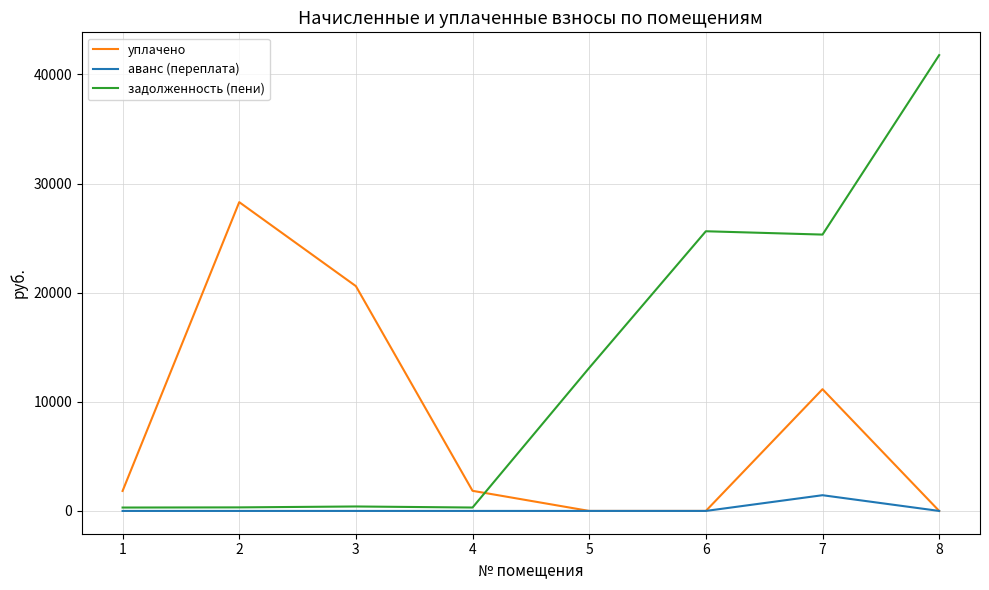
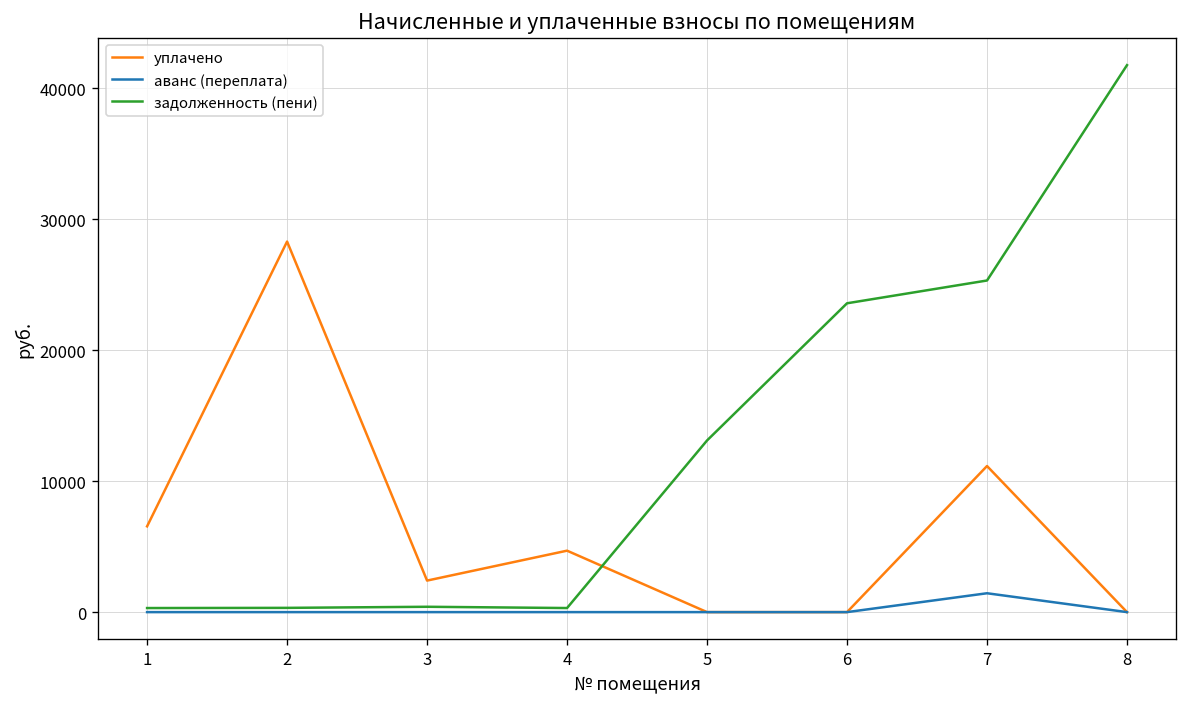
уплачено, 1: 1800 -> 6600
уплачено, 3: 20600 -> 2400
уплачено, 4: 1800 -> 4700
задолженность (пени), 6: 25600 -> 23600
